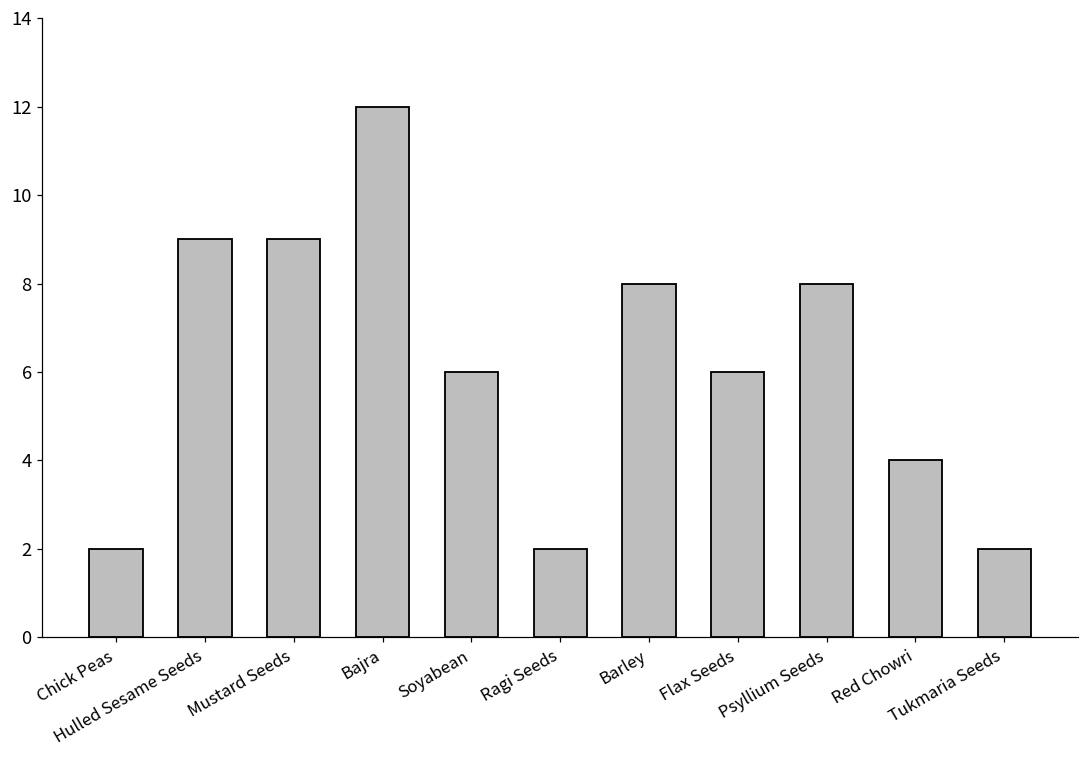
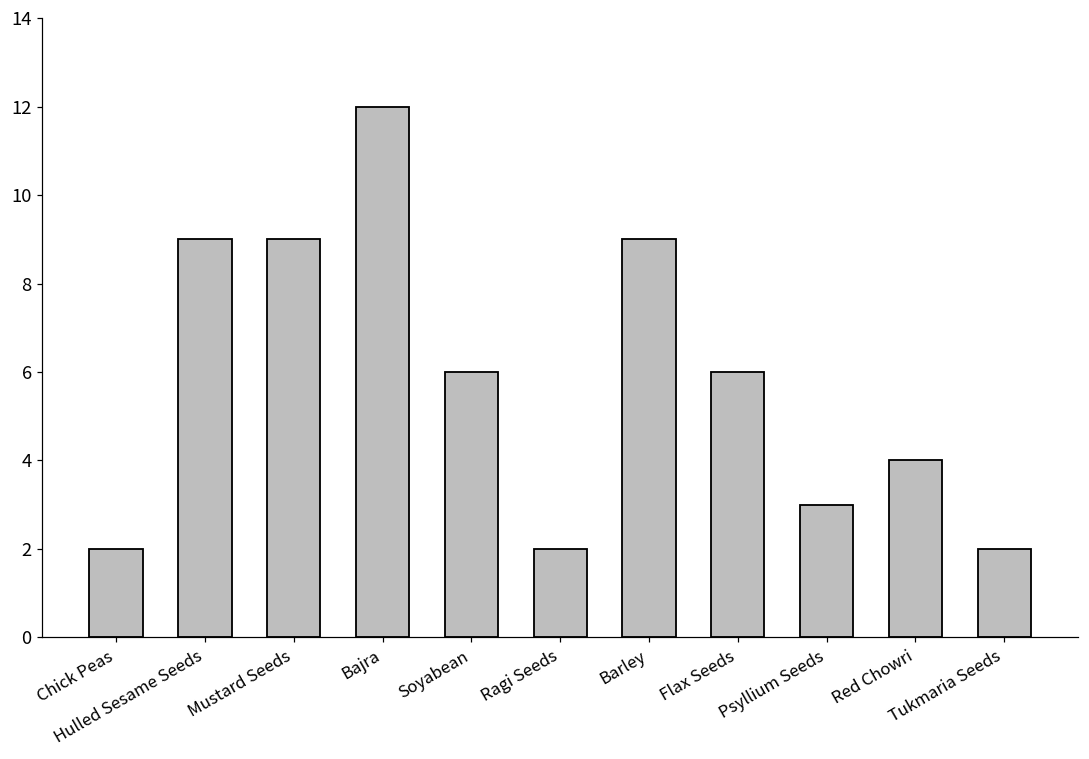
Barley: 8 -> 9
Psyllium Seeds: 8 -> 3
